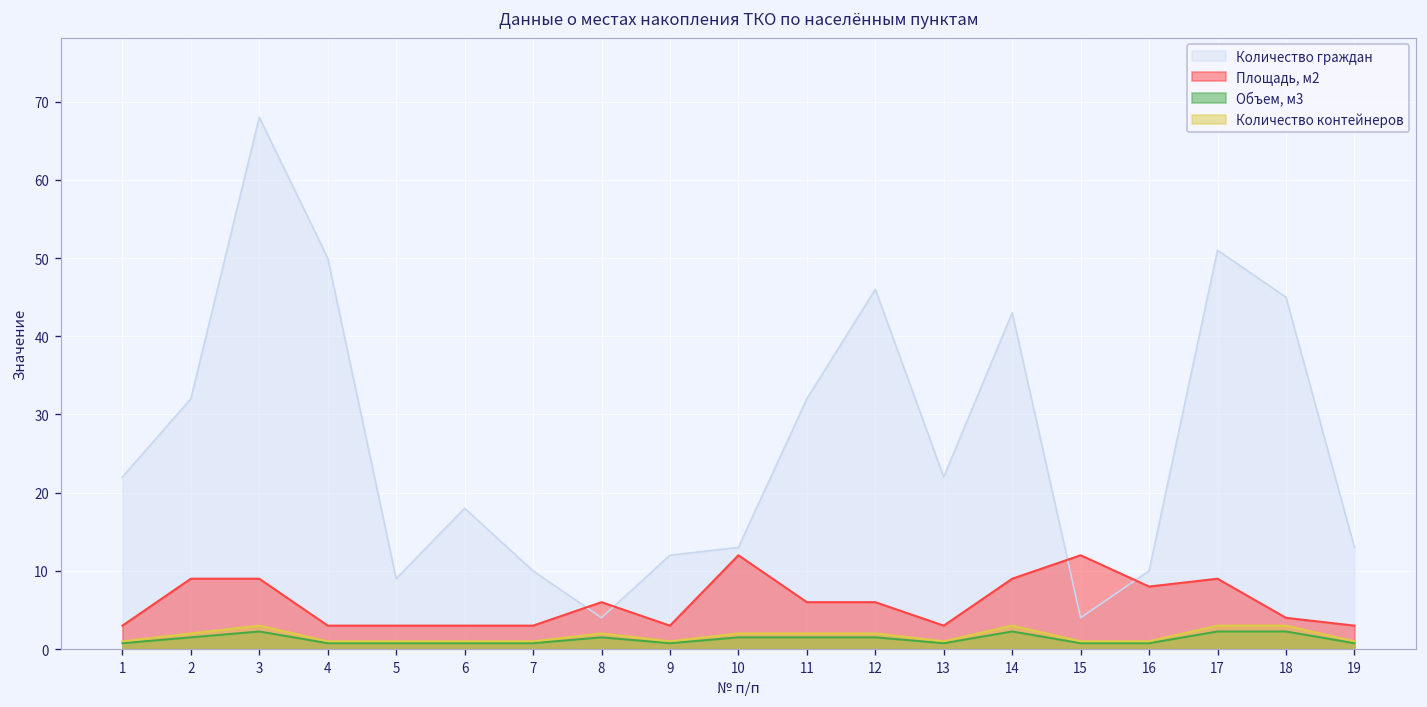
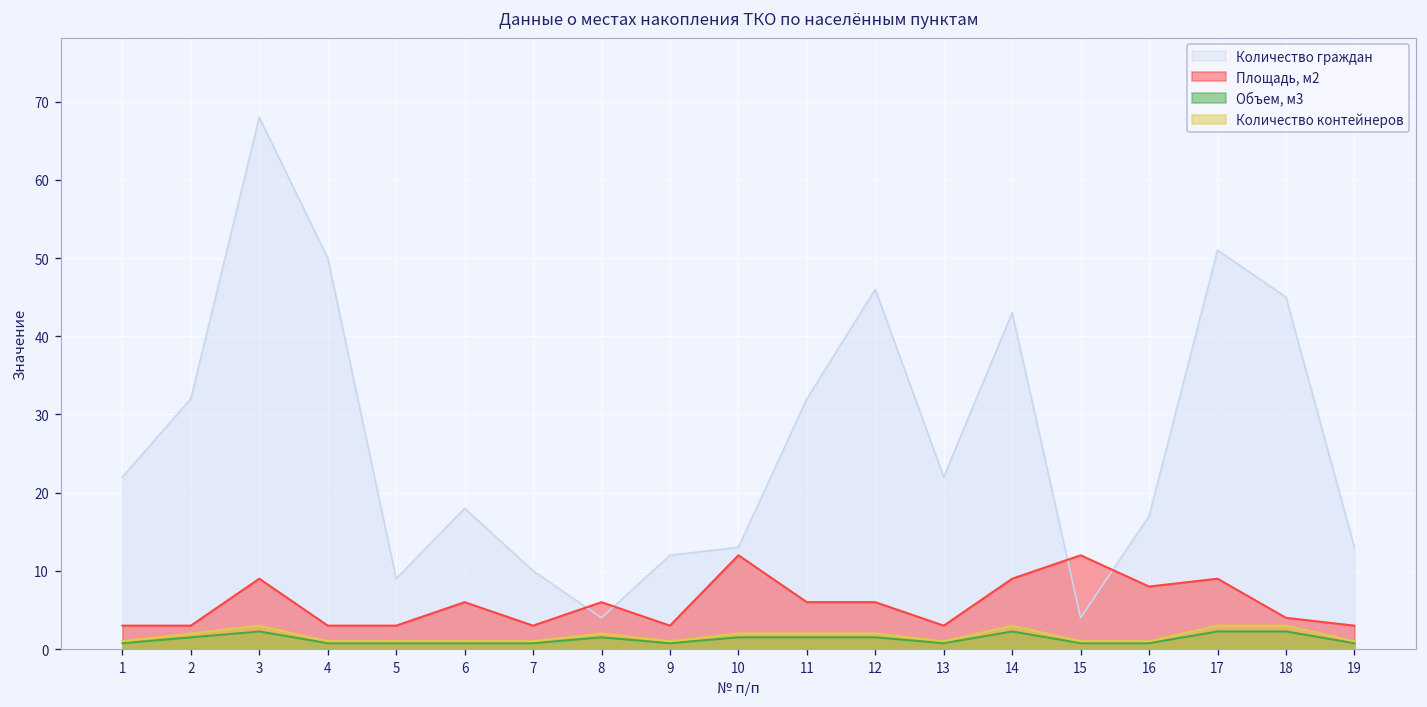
Площадь, м2, 2: 9 -> 3
Площадь, м2, 6: 3 -> 6
Количество граждан, 16: 10 -> 17
